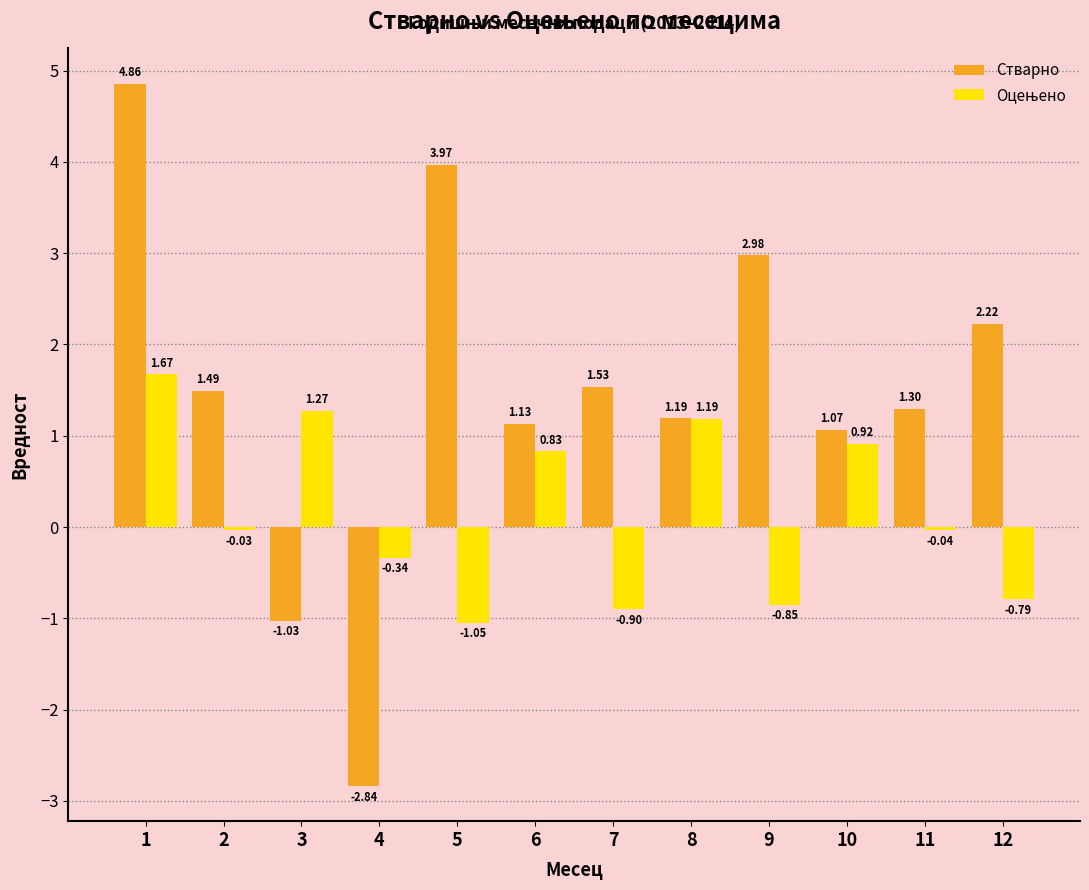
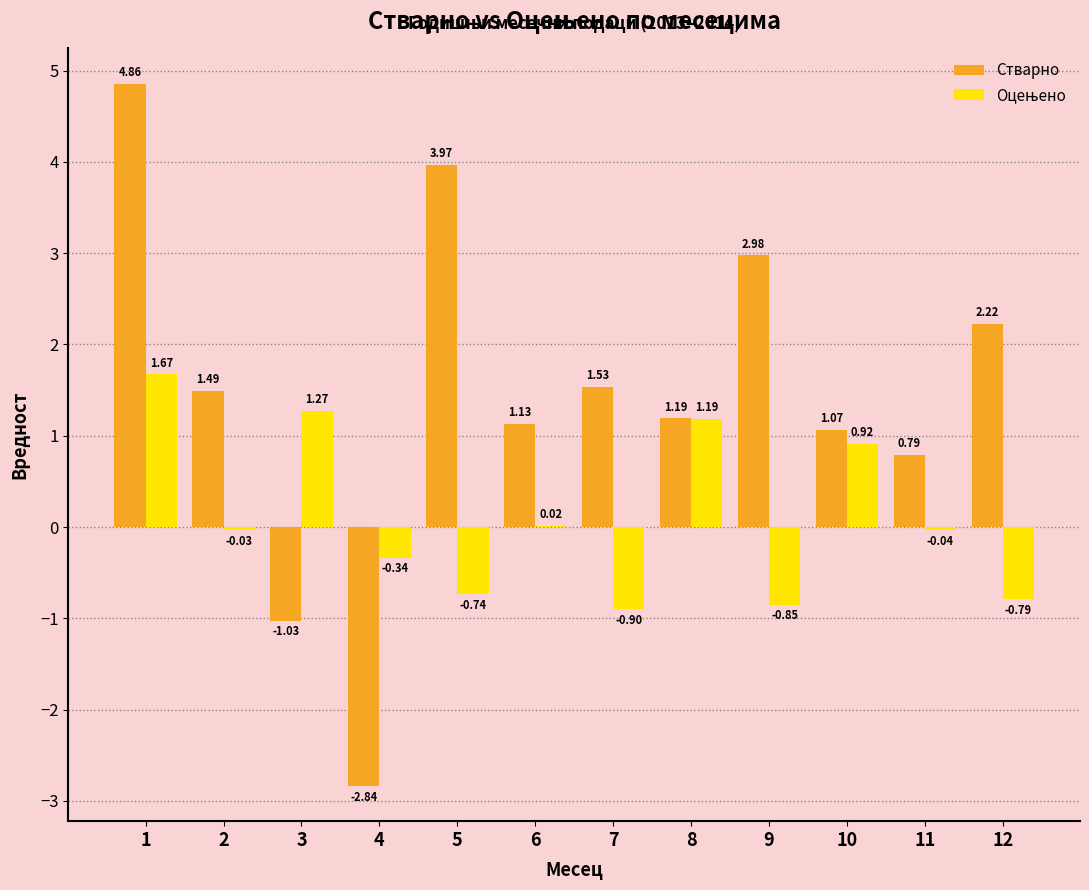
Оцењено, 5: -1.05 -> -0.74
Оцењено, 6: 0.83 -> 0.02
Стварно, 11: 1.30 -> 0.79
